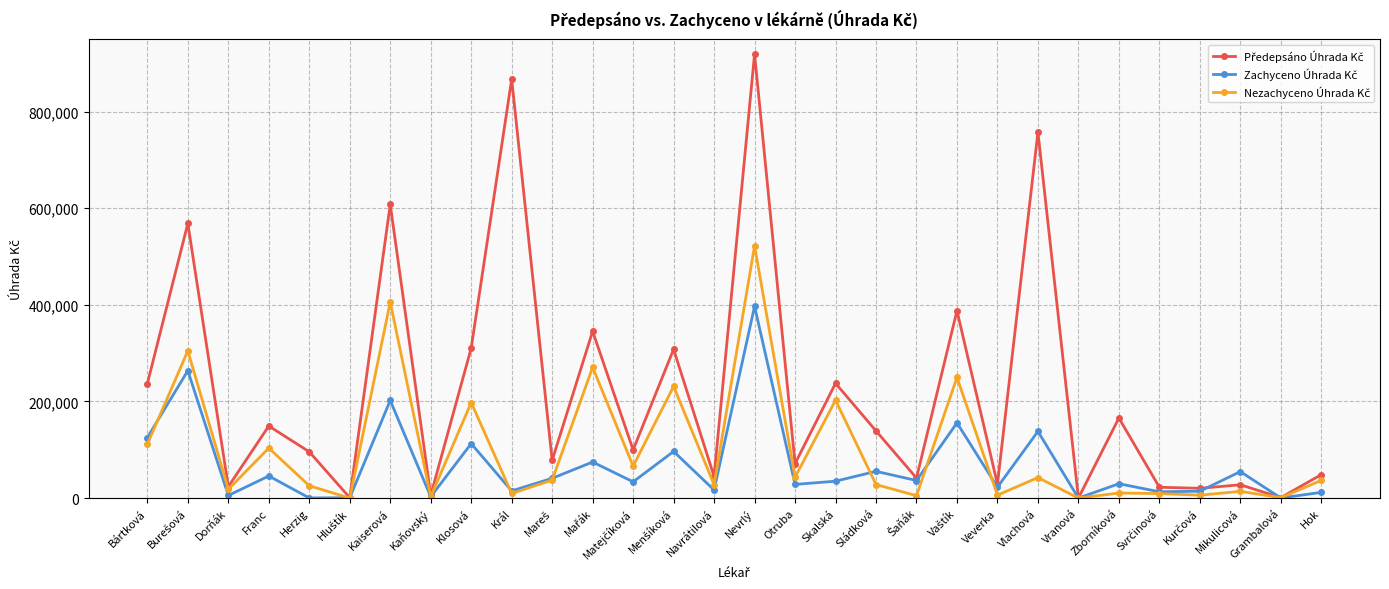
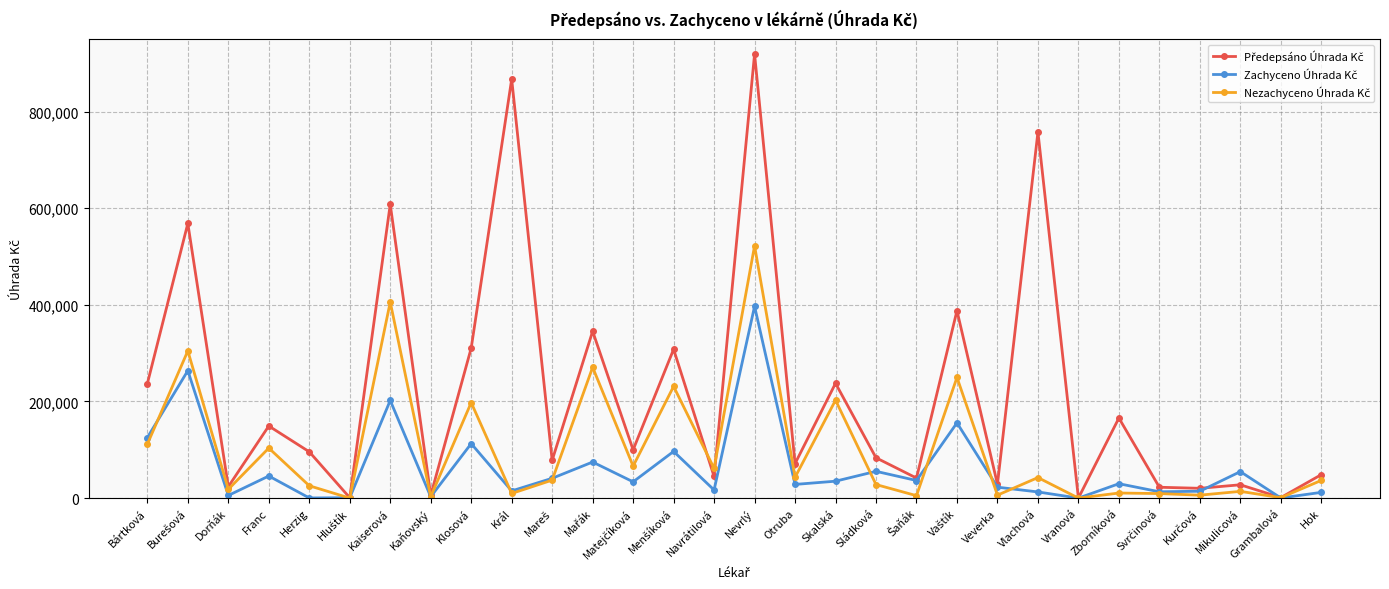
Nezachyceno Úhrada Kč, Navrátilová: 30,000 -> 60,000
Předepsáno Úhrada Kč, Sládková: 140,000 -> 80,000
Zachyceno Úhrada Kč, Vlachová: 140,000 -> 10,000
